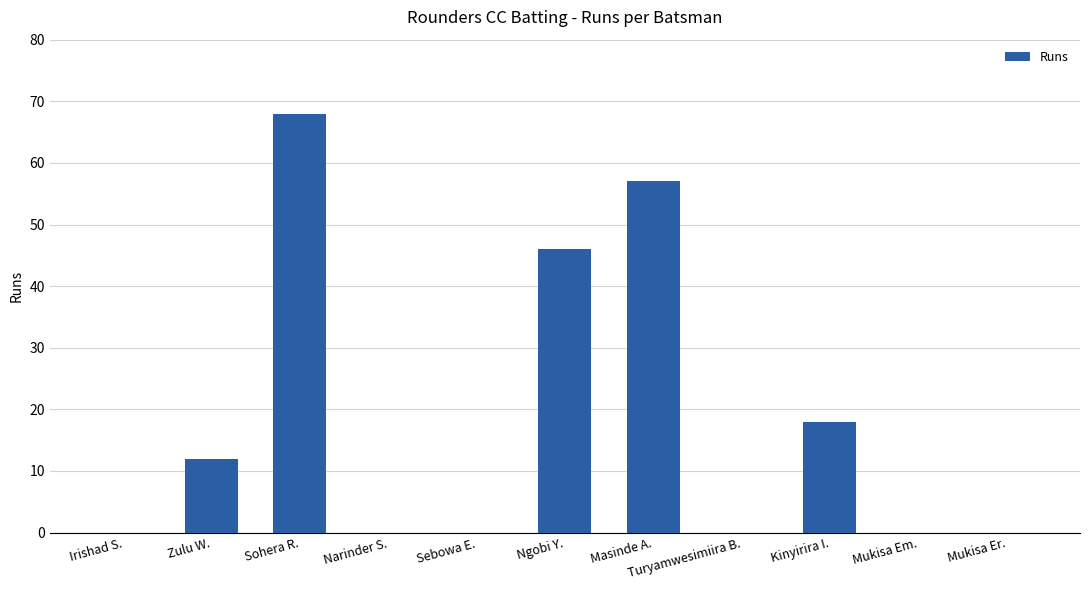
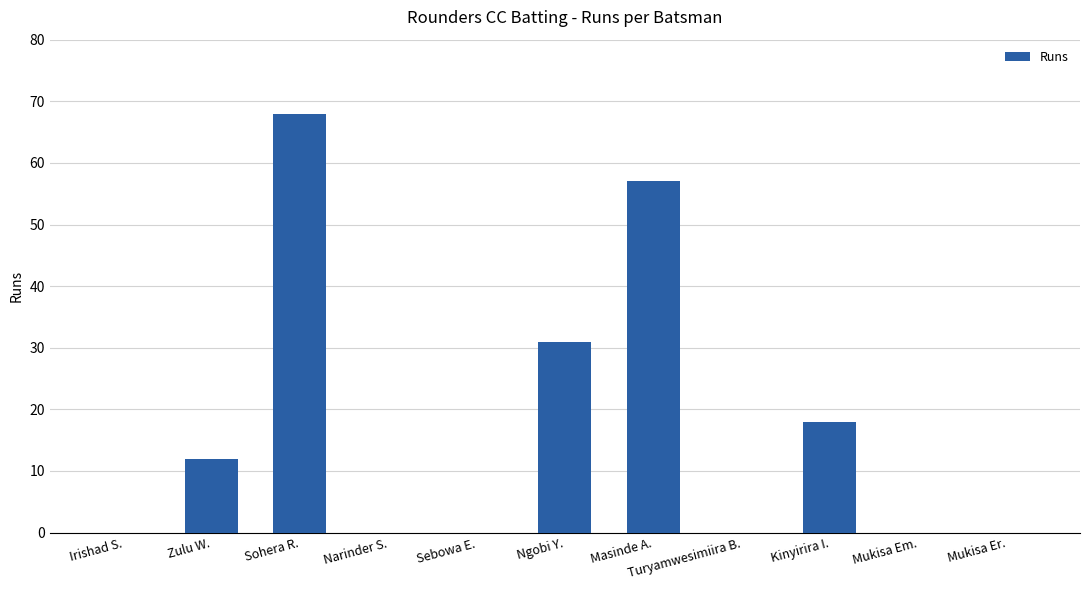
Ngobi Y.: 46 -> 31
